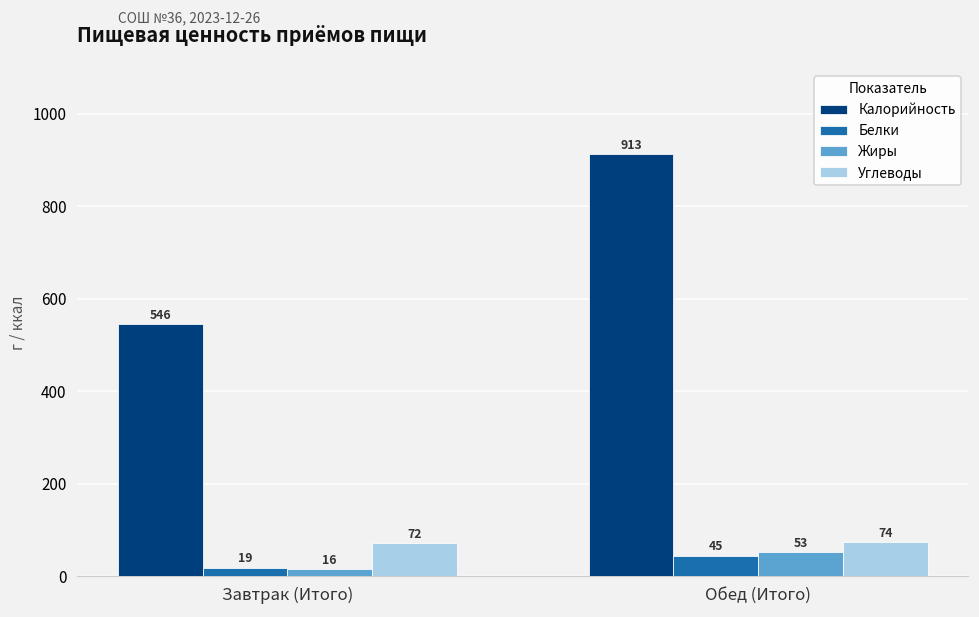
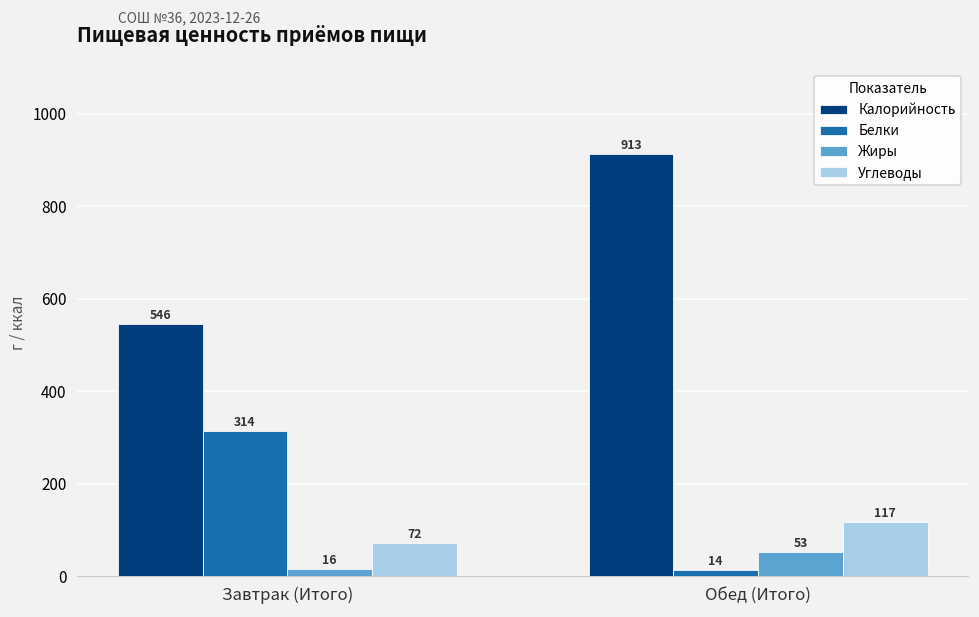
Белки, Завтрак (Итого): 19 -> 314
Белки, Обед (Итого): 45 -> 14
Углеводы, Обед (Итого): 74 -> 117
